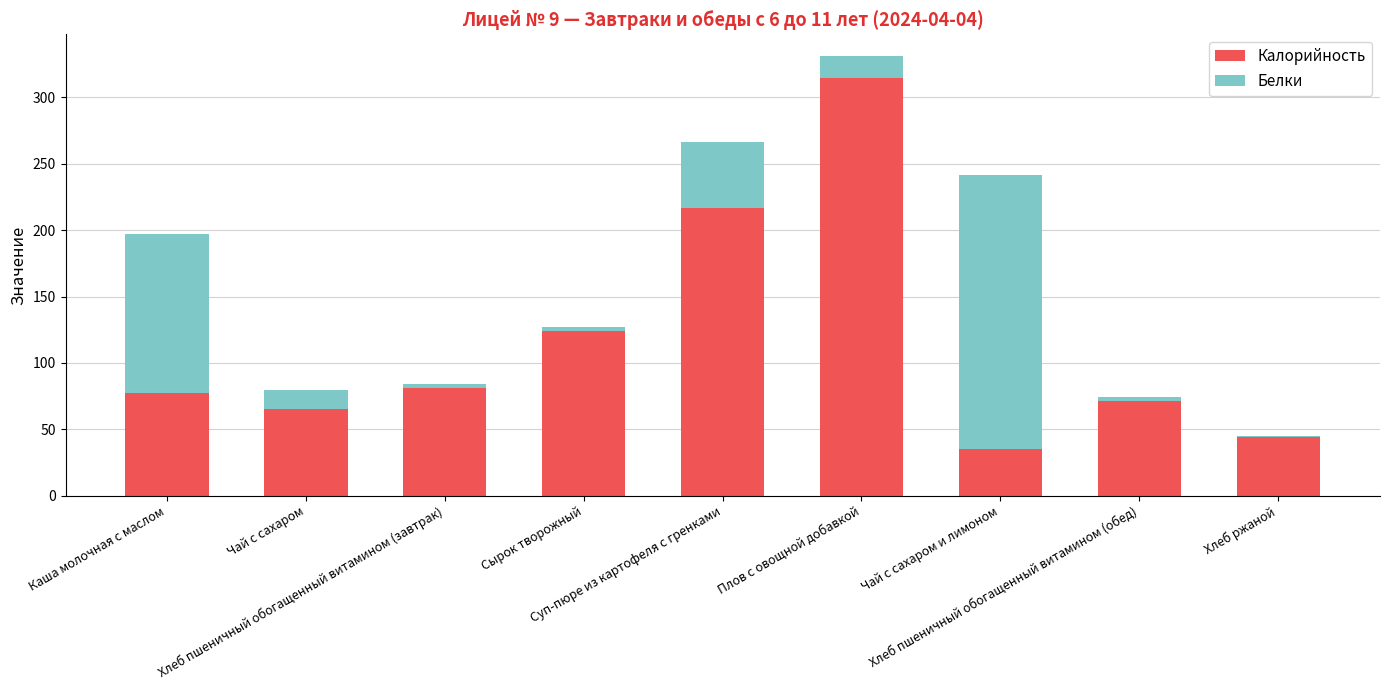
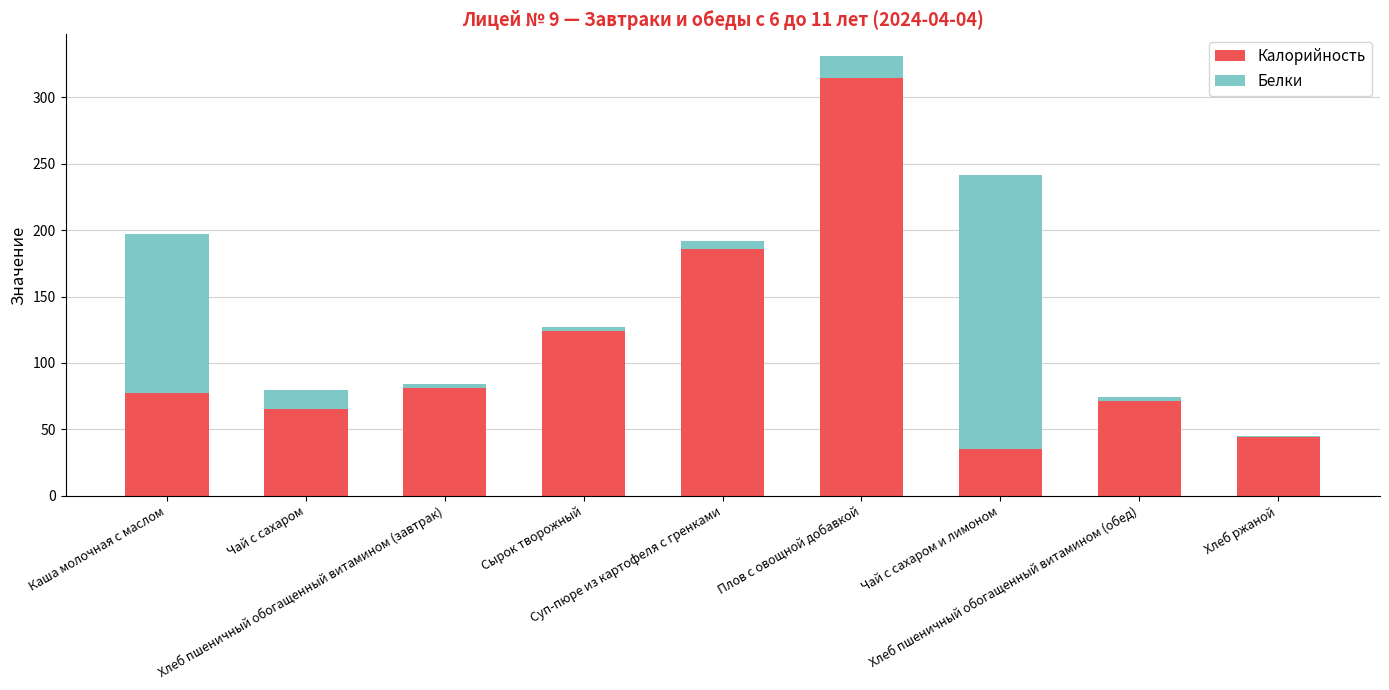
Калорийность, Суп-пюре из картофеля с гренками: 216 -> 186
Белки, Суп-пюре из картофеля с гренками: 50 -> 6
